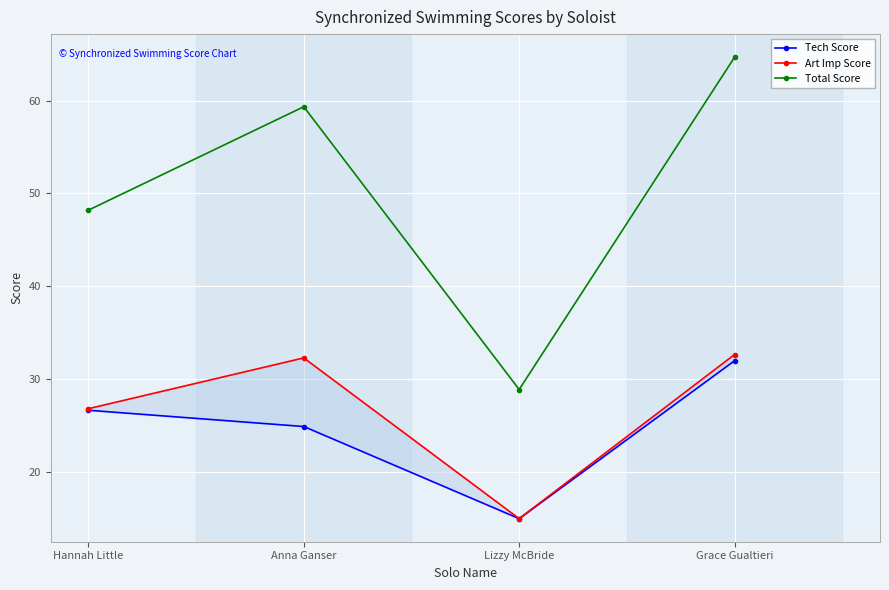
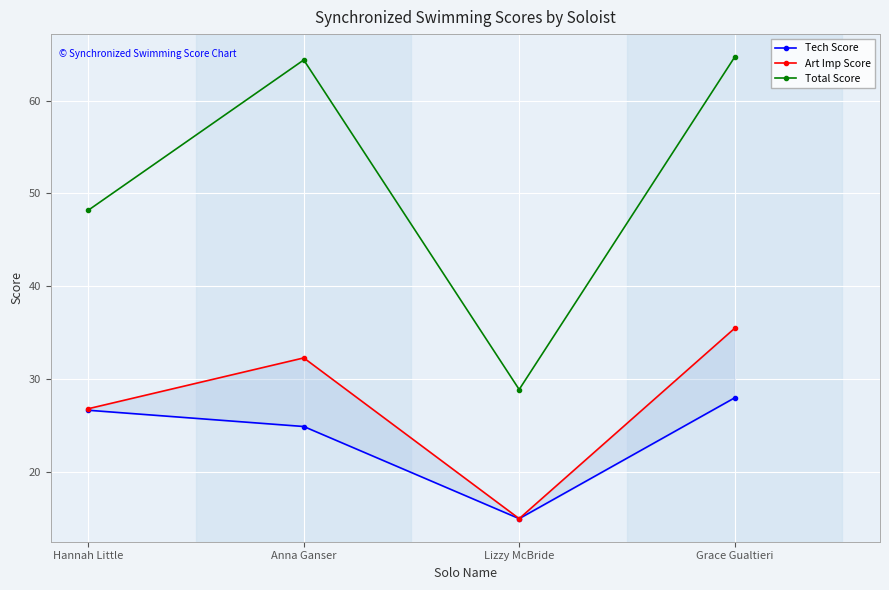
Total Score, Anna Ganser: 59 -> 64
Tech Score, Grace Gualtieri: 32 -> 28
Art Imp Score, Grace Gualtieri: 33 -> 35
